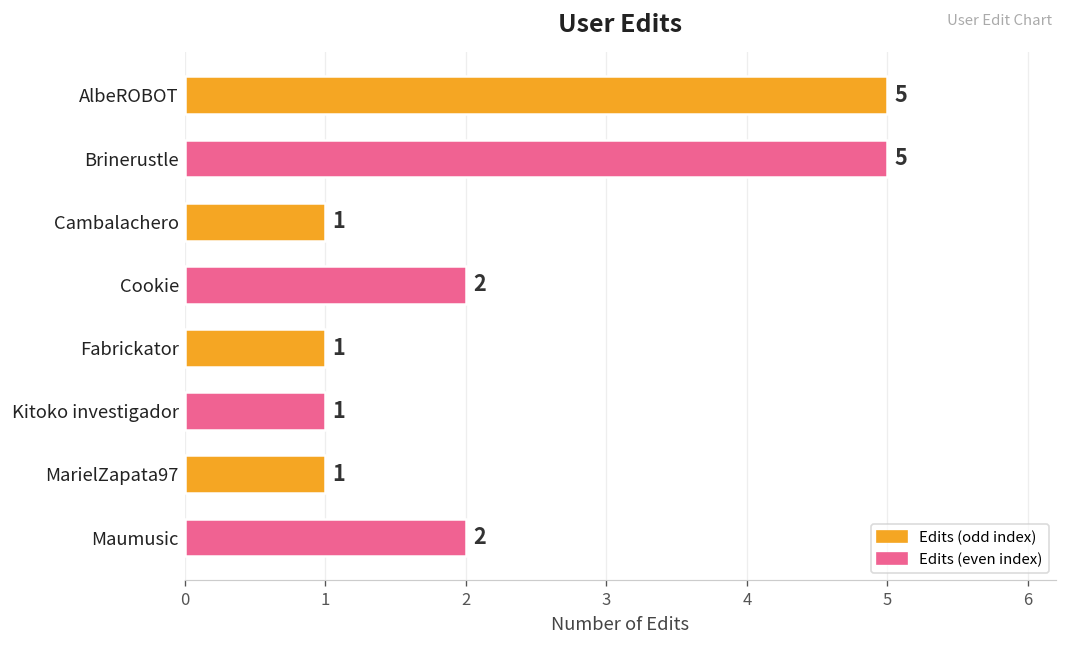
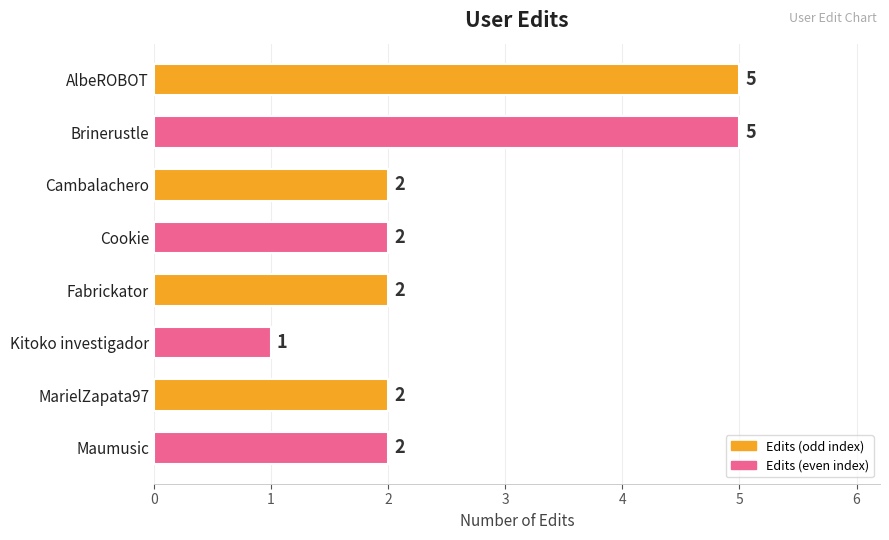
Cambalachero: 1 -> 2
Fabrickator: 1 -> 2
MarielZapata97: 1 -> 2
